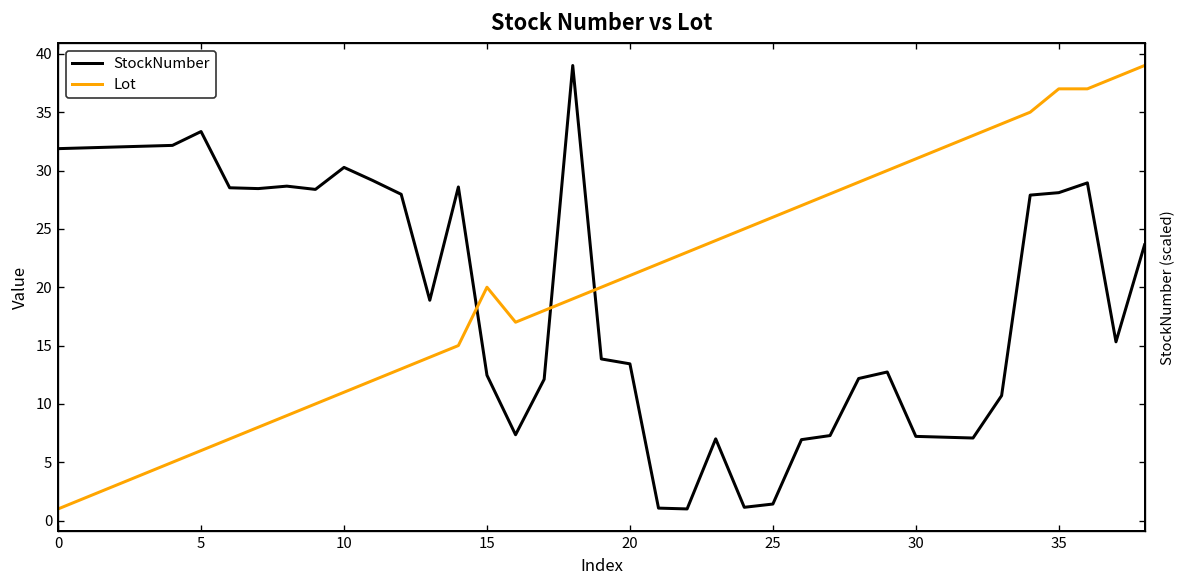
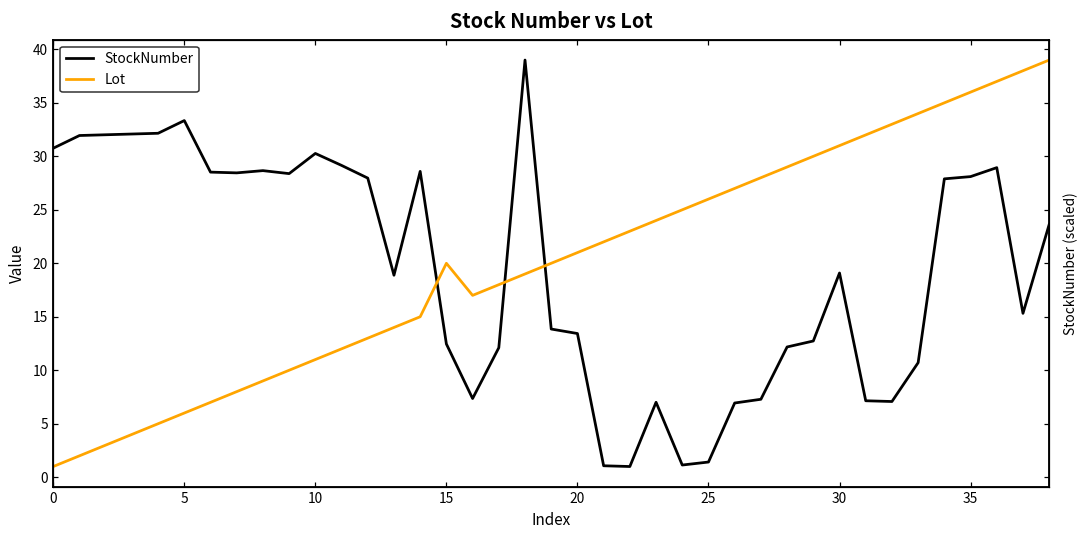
StockNumber, 0: 32 -> 31
StockNumber, 30: 7 -> 19
Lot, 35: 37 -> 36
